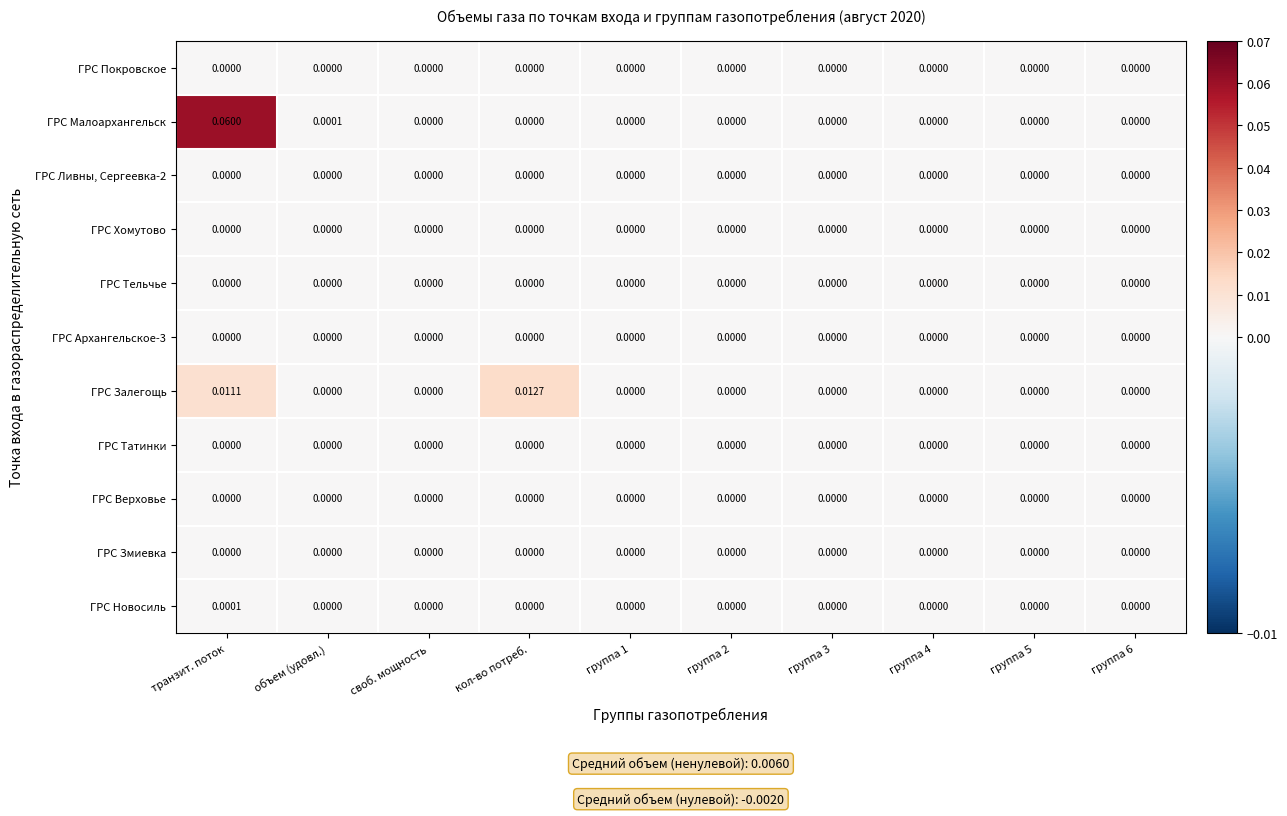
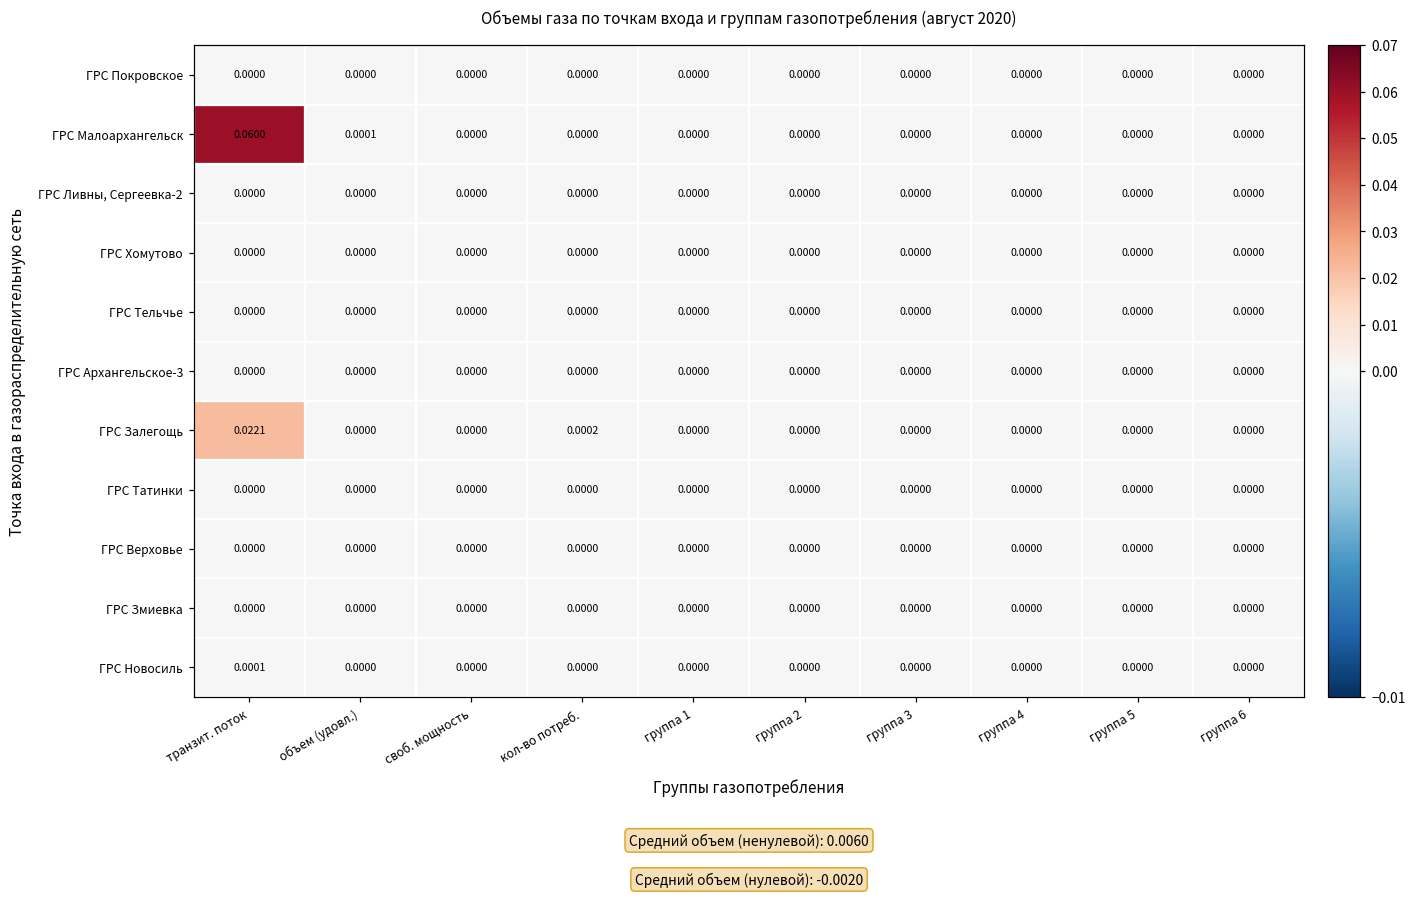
ГРС Залегощь, транзит. поток: 0.0111 -> 0.0221
ГРС Залегощь, кол-во потреб.: 0.0127 -> 0.0002
